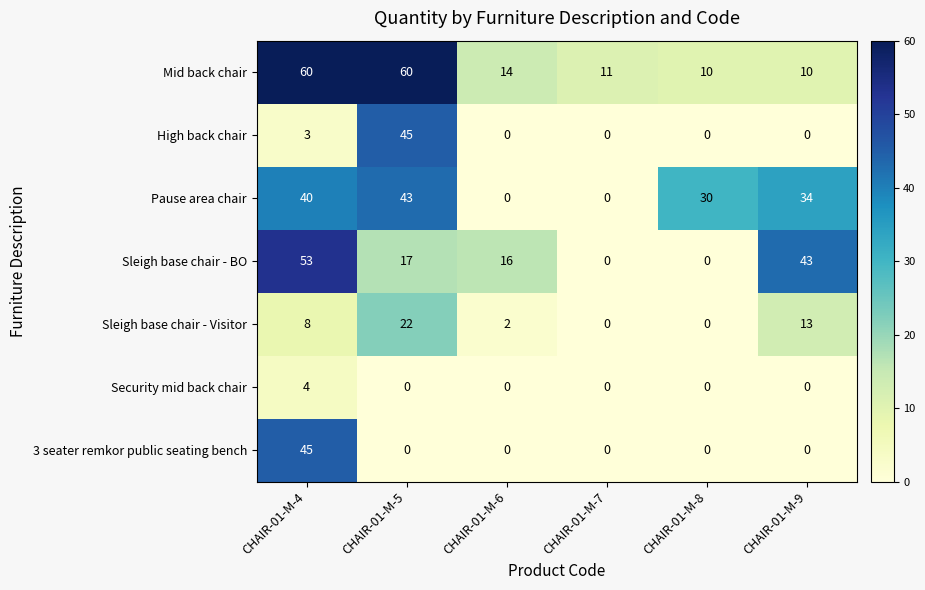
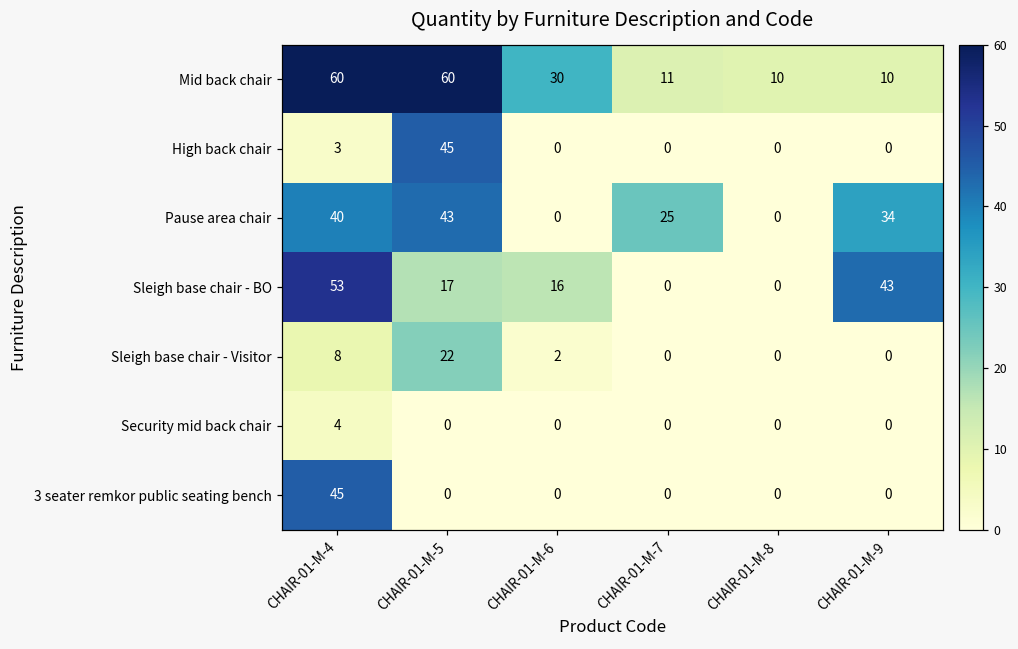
Mid back chair, CHAIR-01-M-6: 14 -> 30
Pause area chair, CHAIR-01-M-7: 0 -> 25
Pause area chair, CHAIR-01-M-8: 30 -> 0
Sleigh base chair - Visitor, CHAIR-01-M-9: 13 -> 0
